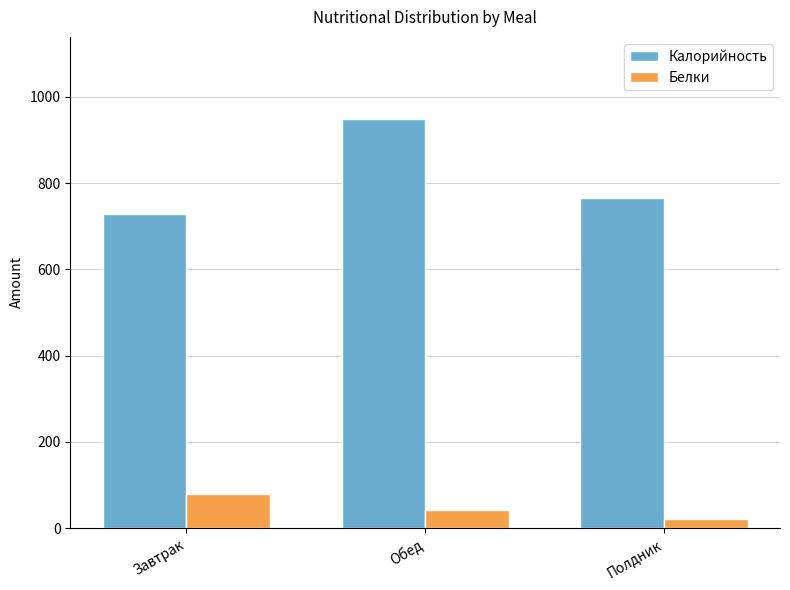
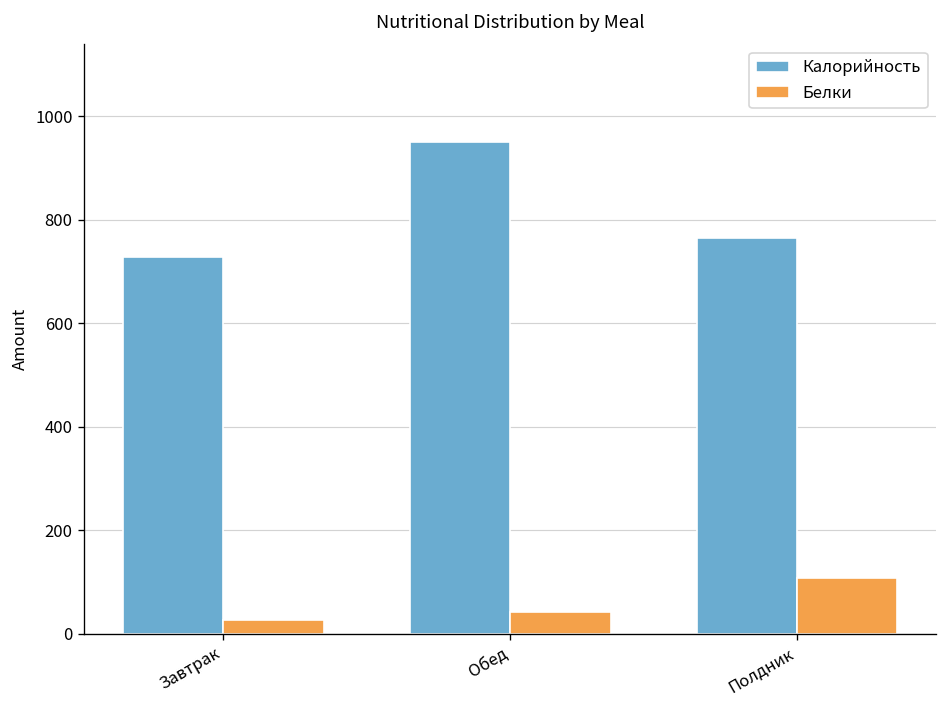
Белки, Завтрак: 80 -> 30
Белки, Полдник: 20 -> 110
